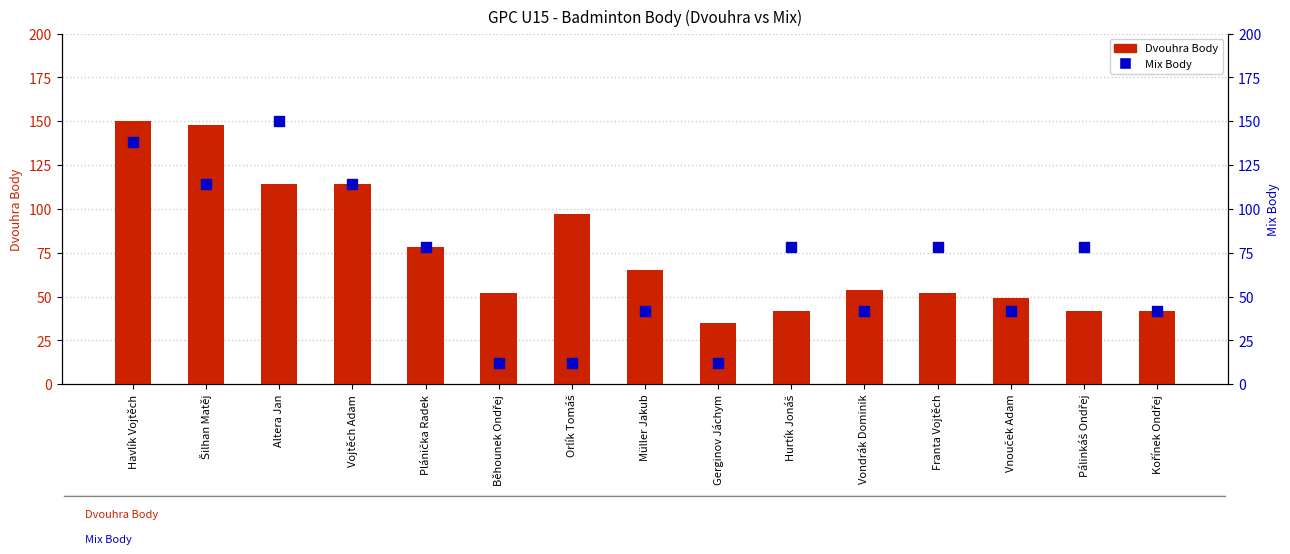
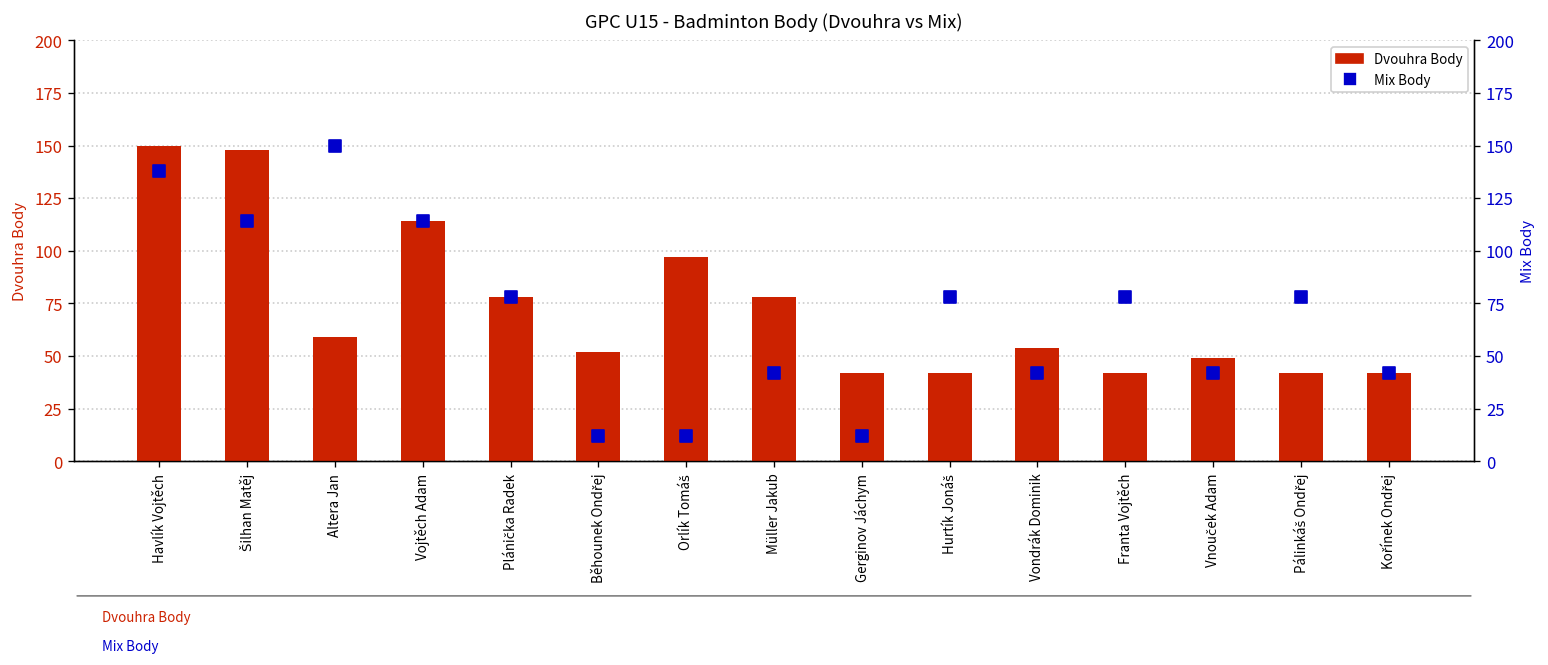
Dvouhra Body, Altera Jan: 114 -> 59
Dvouhra Body, Müller Jakub: 65 -> 78
Dvouhra Body, Gerginov Jáchym: 35 -> 42
Dvouhra Body, Franta Vojtěch: 52 -> 42
